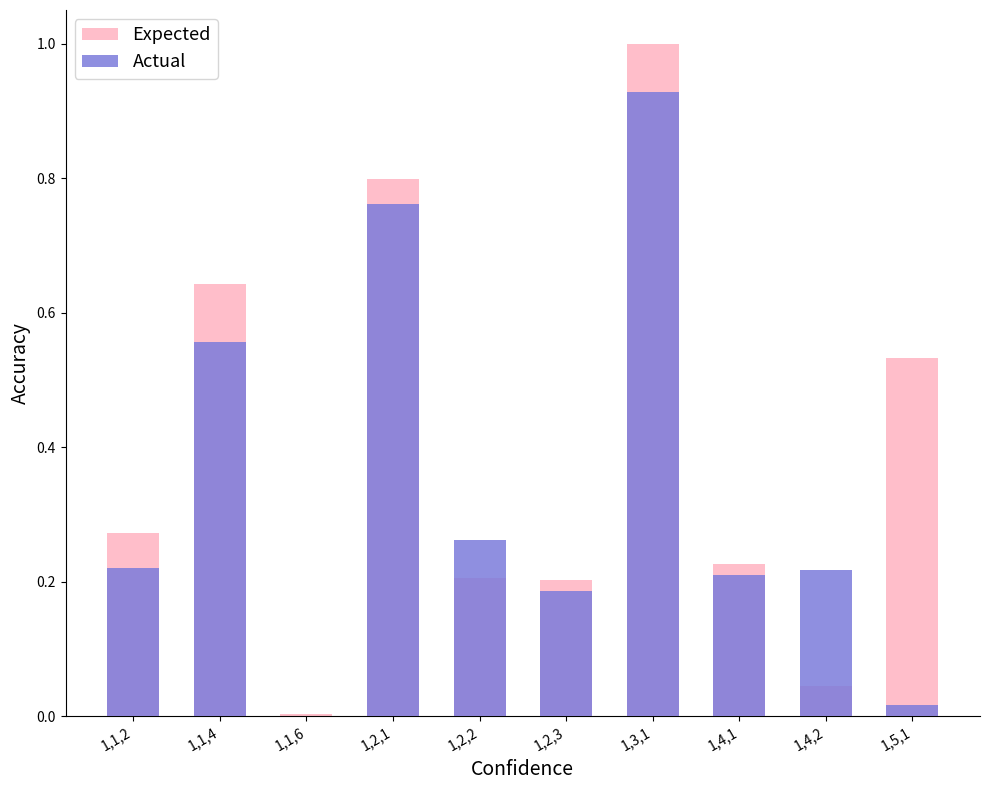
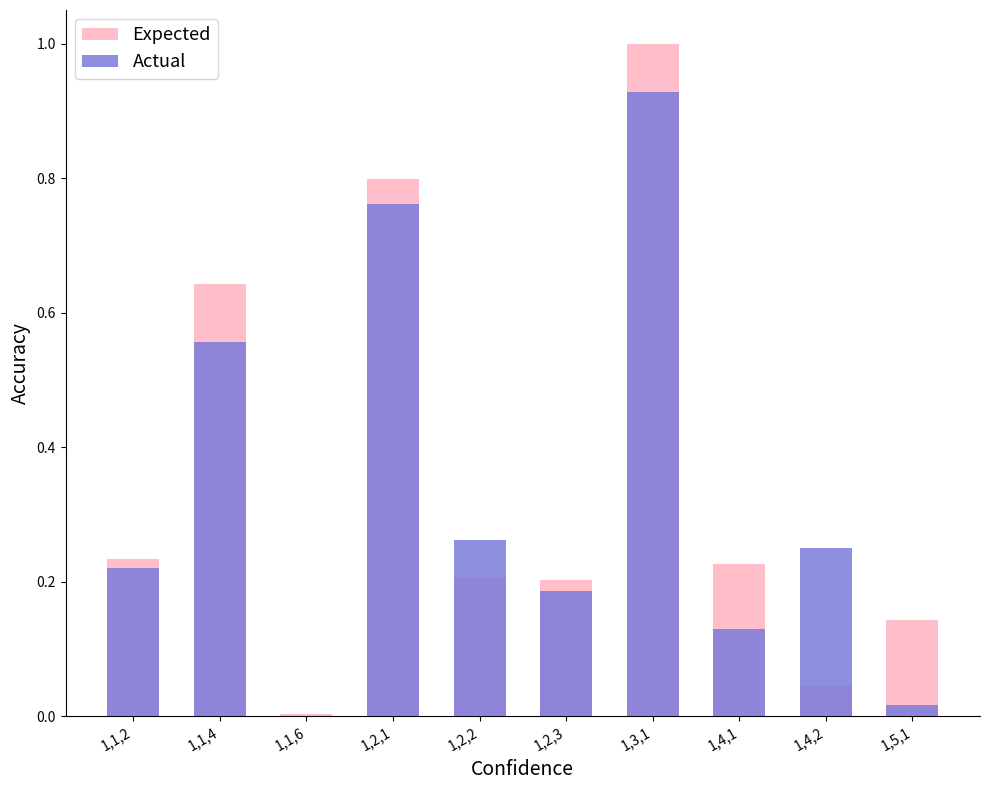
Expected, 1,1,2: 0.27 -> 0.23
Actual, 1,4,1: 0.21 -> 0.13
Actual, 1,4,2: 0.22 -> 0.25
Expected, 1,5,1: 0.53 -> 0.14
